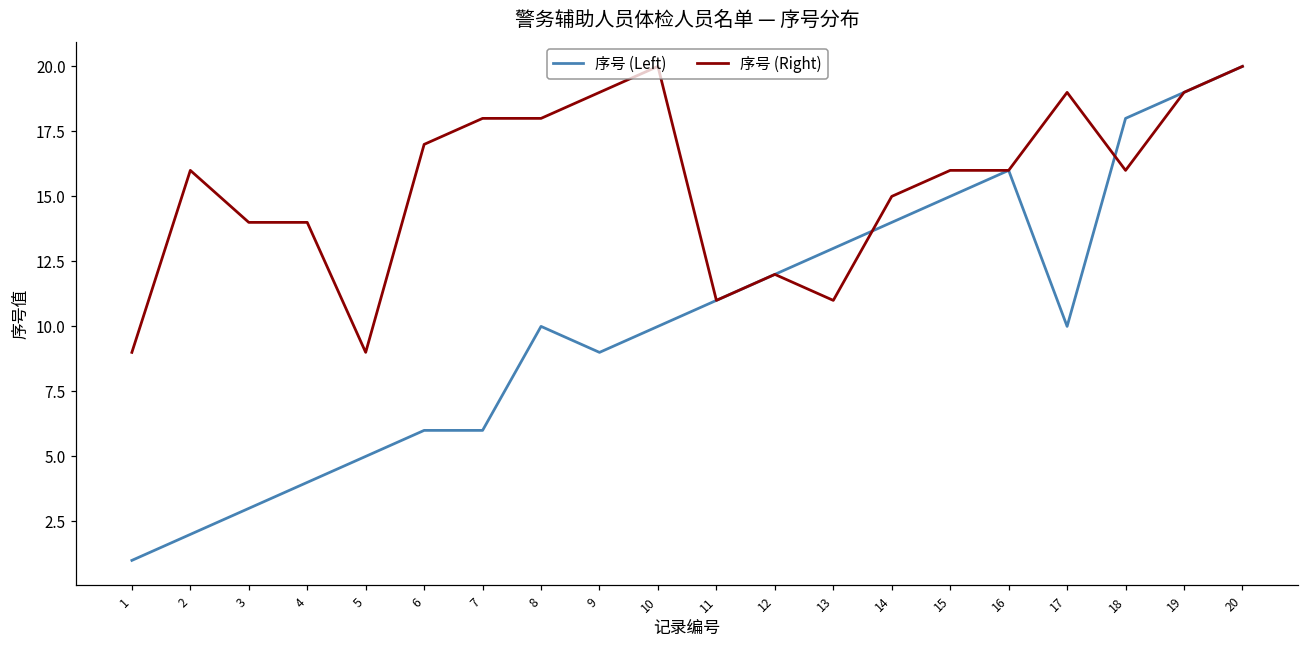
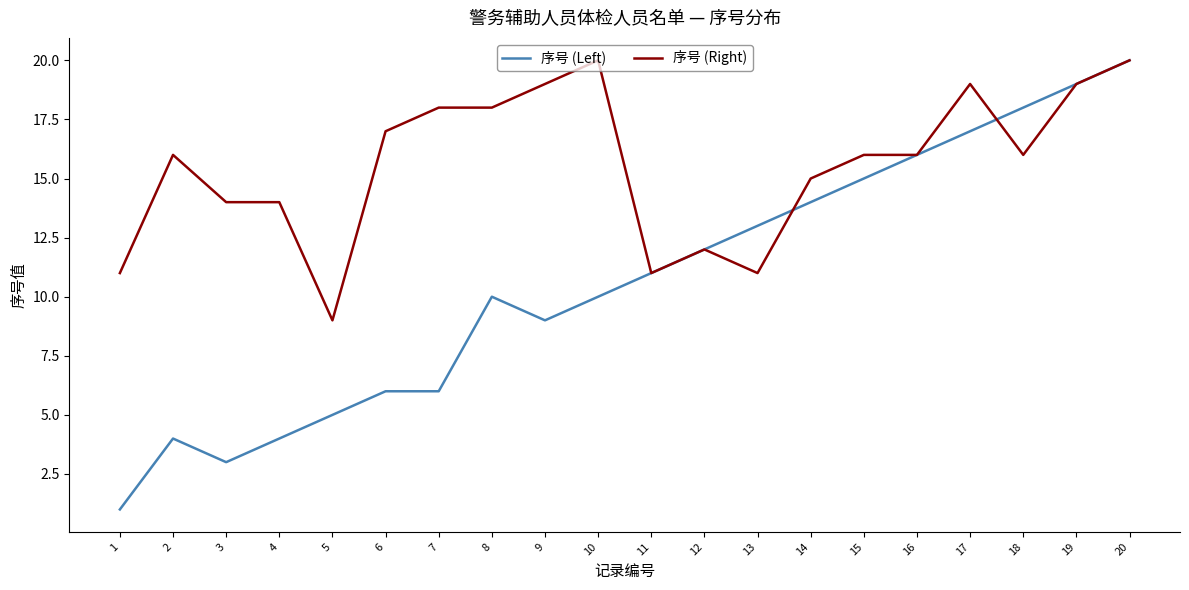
序号 (Right), 1: 9 -> 11
序号 (Left), 2: 2 -> 4
序号 (Left), 17: 10 -> 17
